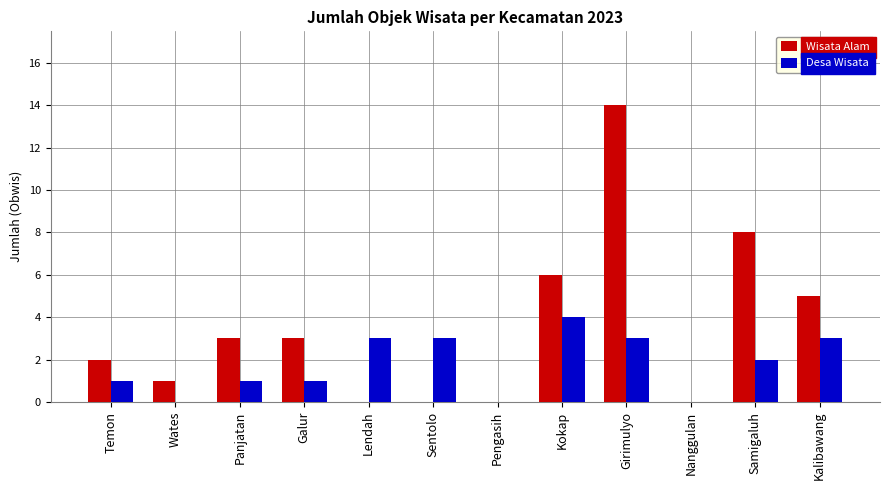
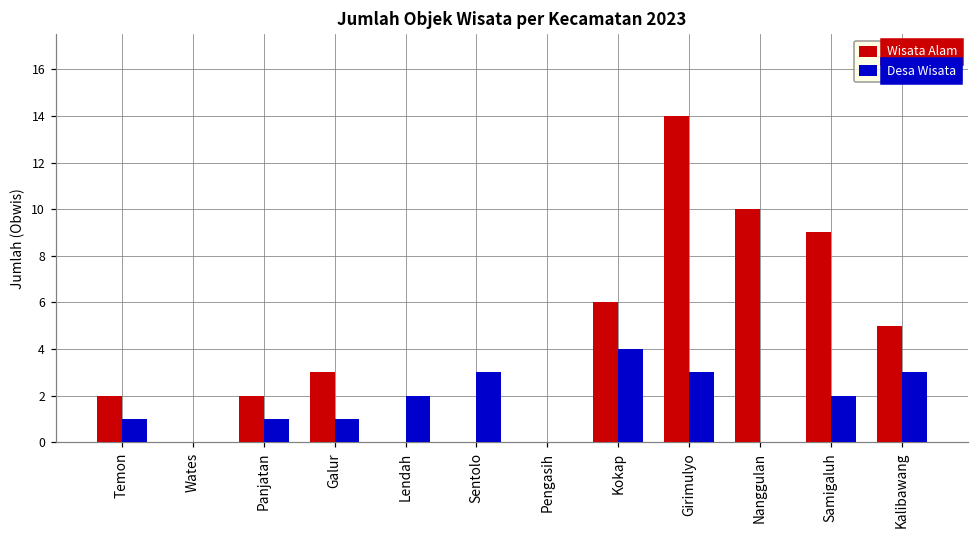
Wisata Alam, Wates: 1 -> 0
Wisata Alam, Panjatan: 3 -> 2
Desa Wisata, Lendah: 3 -> 2
Wisata Alam, Nanggulan: 0 -> 10
Wisata Alam, Samigaluh: 8 -> 9
